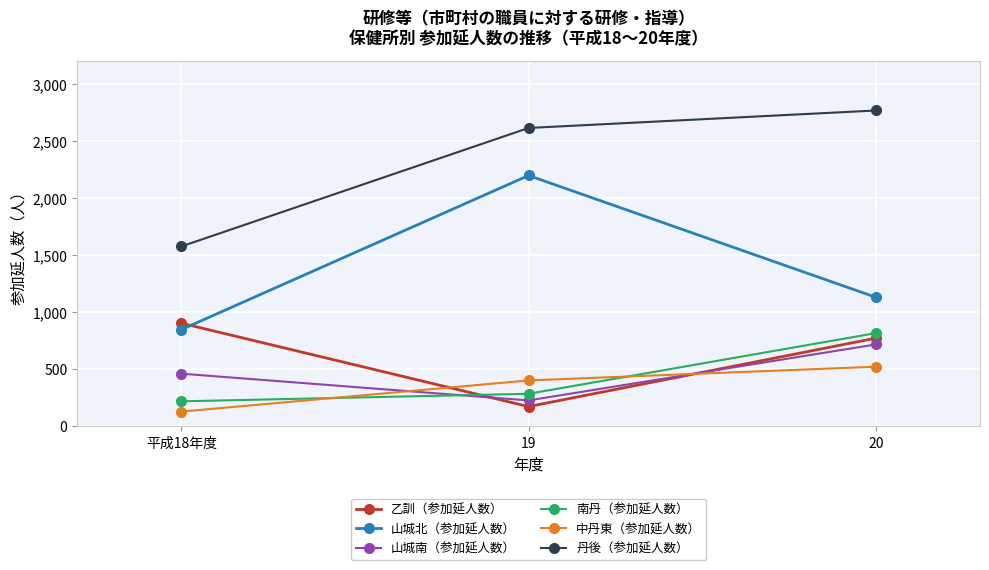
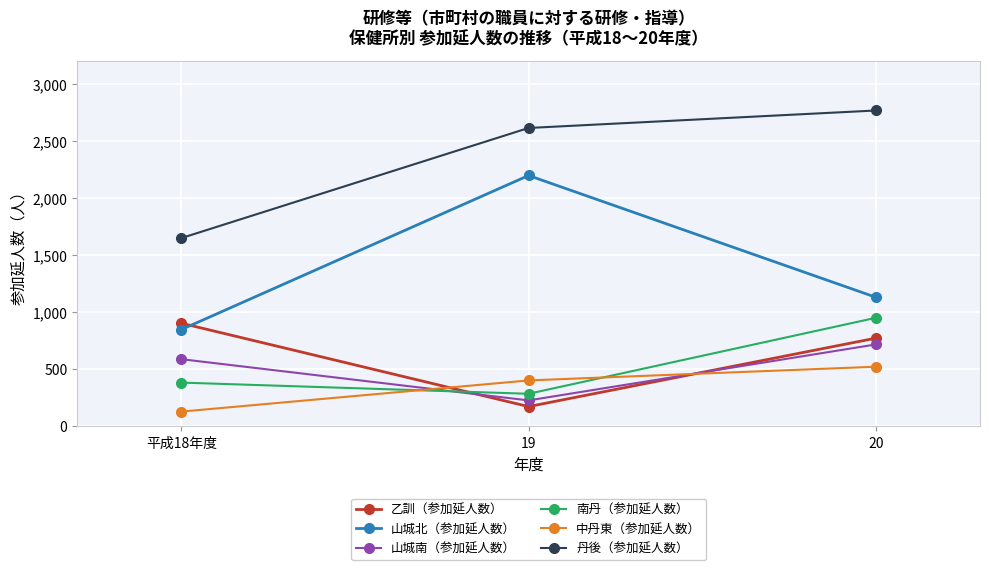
山城南（参加延人数）, 平成18年度: 460 -> 590
南丹（参加延人数）, 平成18年度: 220 -> 380
丹後（参加延人数）, 平成18年度: 1,580 -> 1,650
南丹（参加延人数）, 20: 820 -> 950
